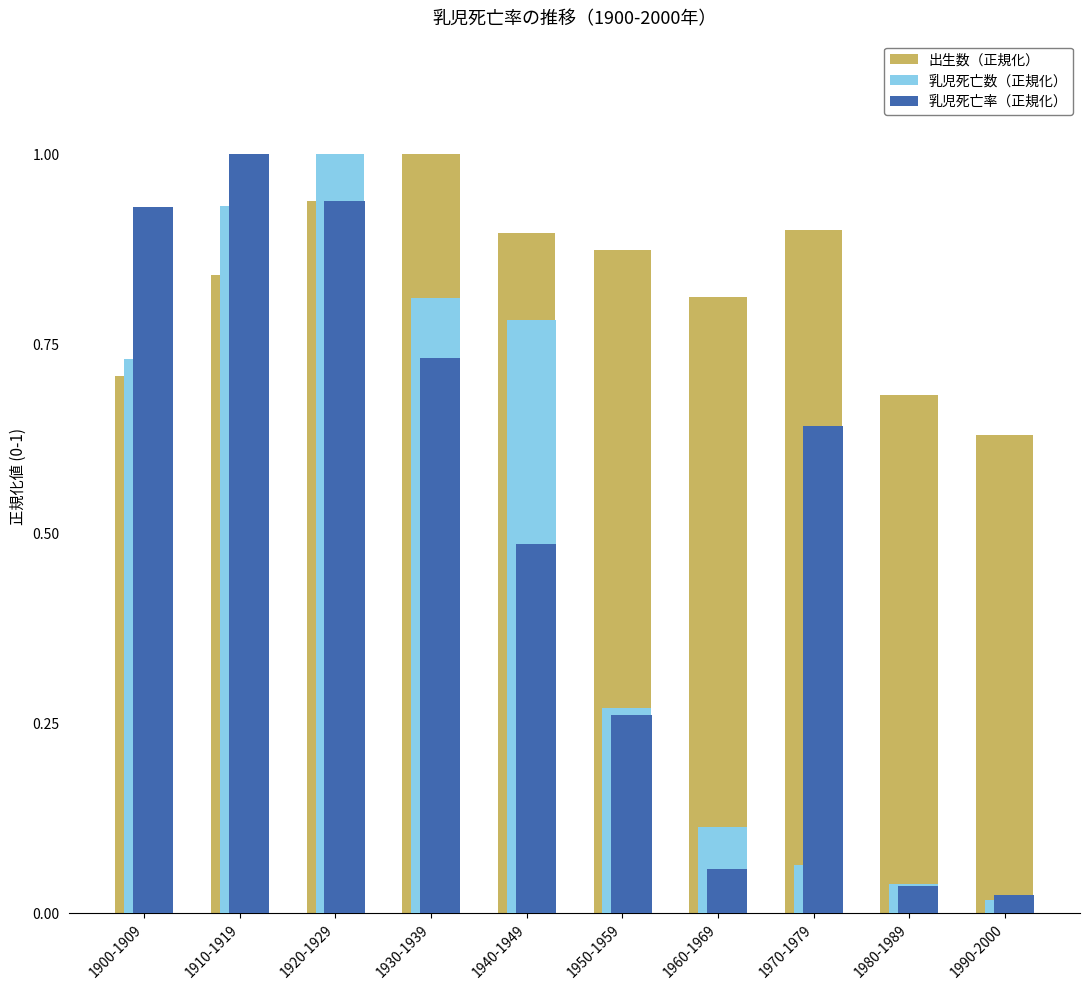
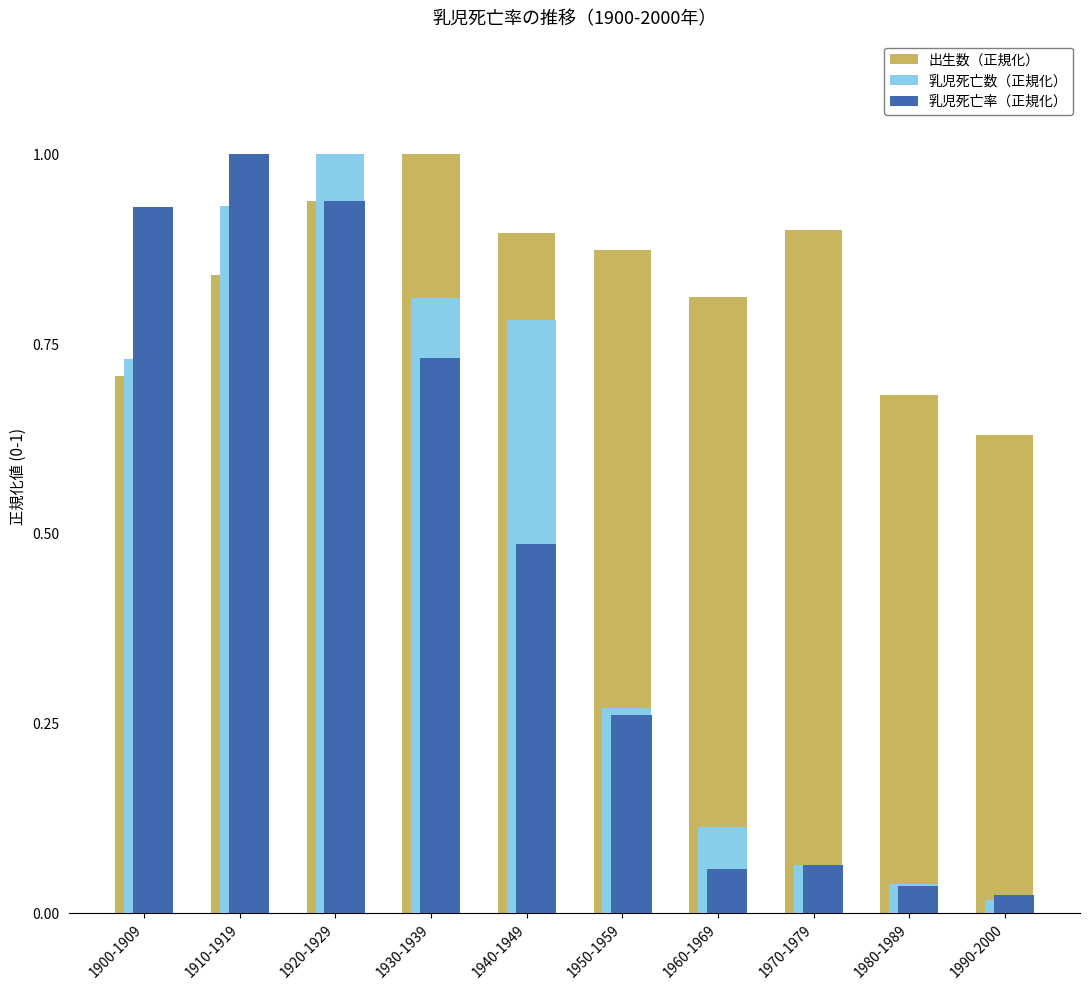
乳児死亡率（正規化）, 1970-1979: 0.64 -> 0.06
